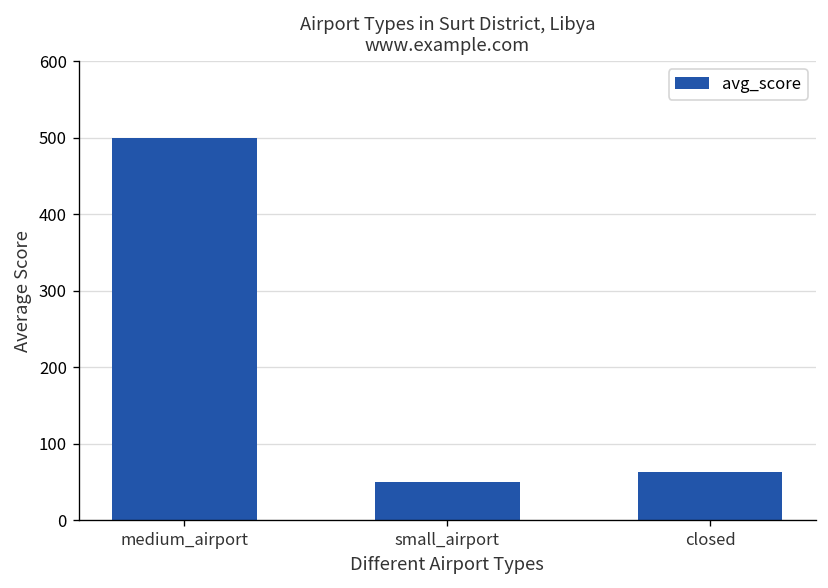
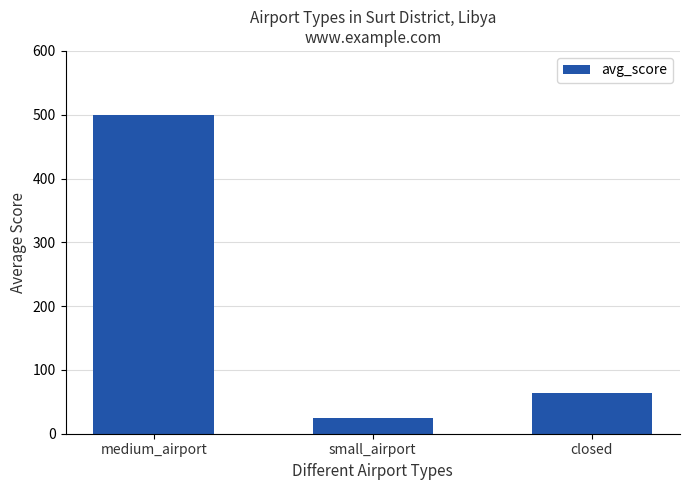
small_airport: 50 -> 30
